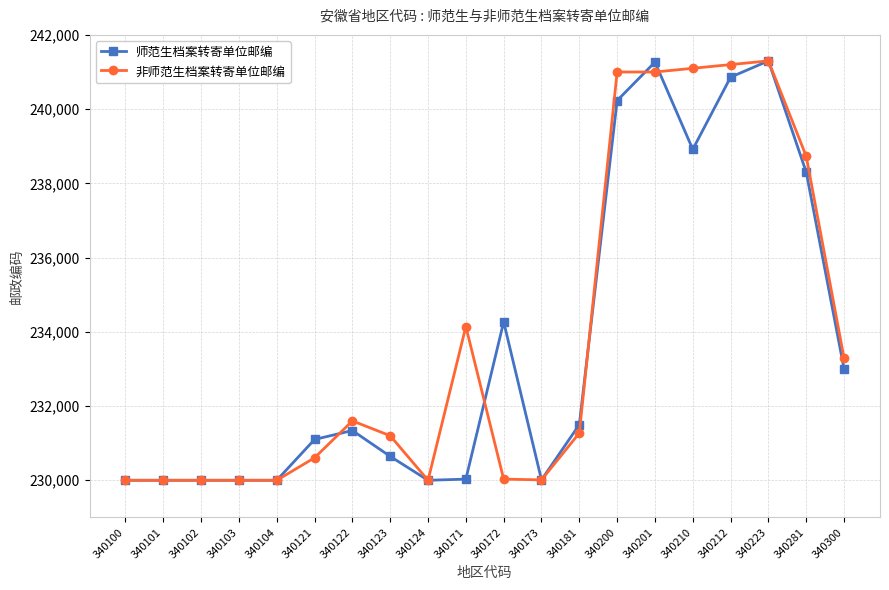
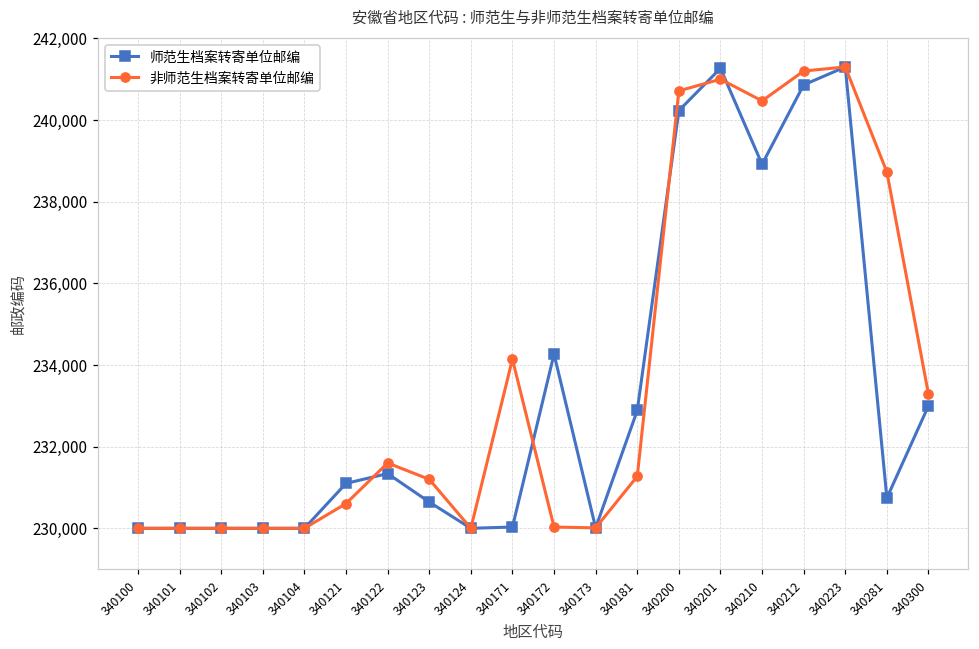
师范生档案转寄单位邮编, 340181: 231,500 -> 232,900
非师范生档案转寄单位邮编, 340200: 241,000 -> 240,700
非师范生档案转寄单位邮编, 340210: 241,100 -> 240,500
师范生档案转寄单位邮编, 340281: 238,300 -> 230,700
